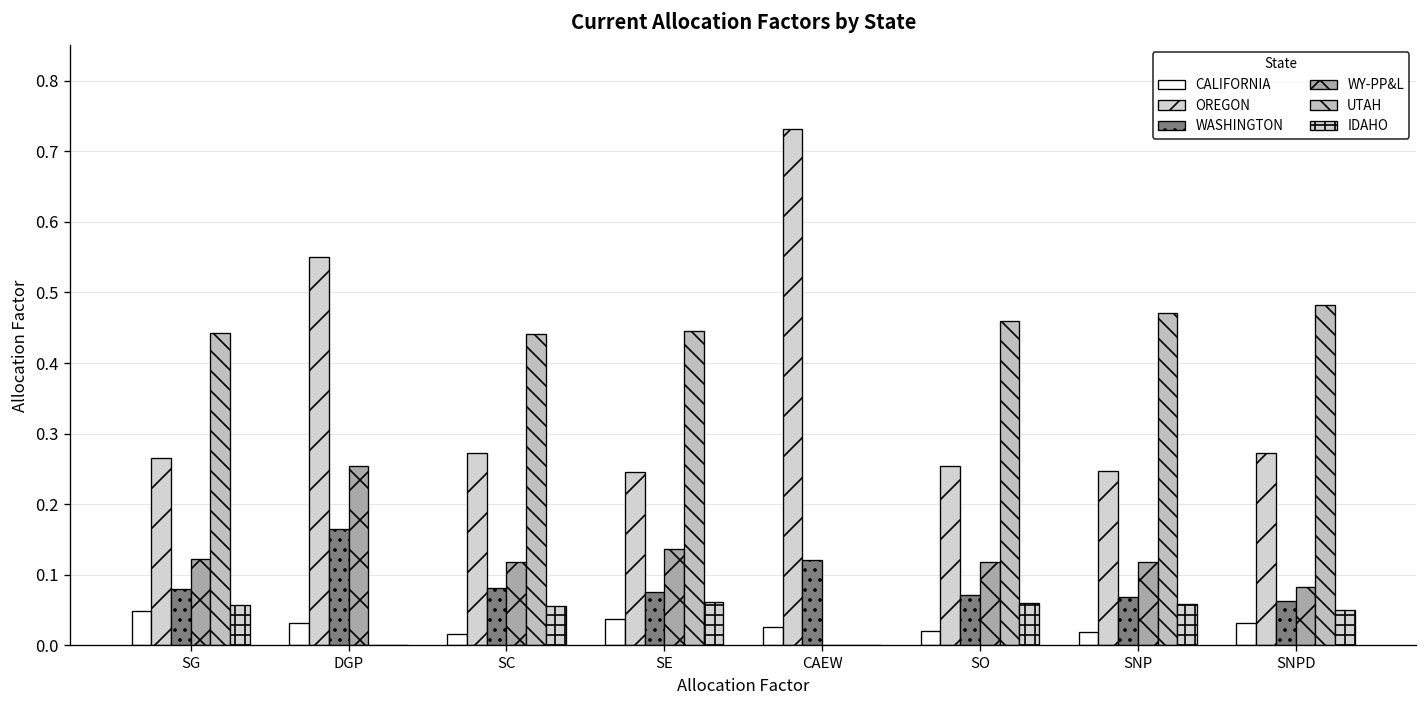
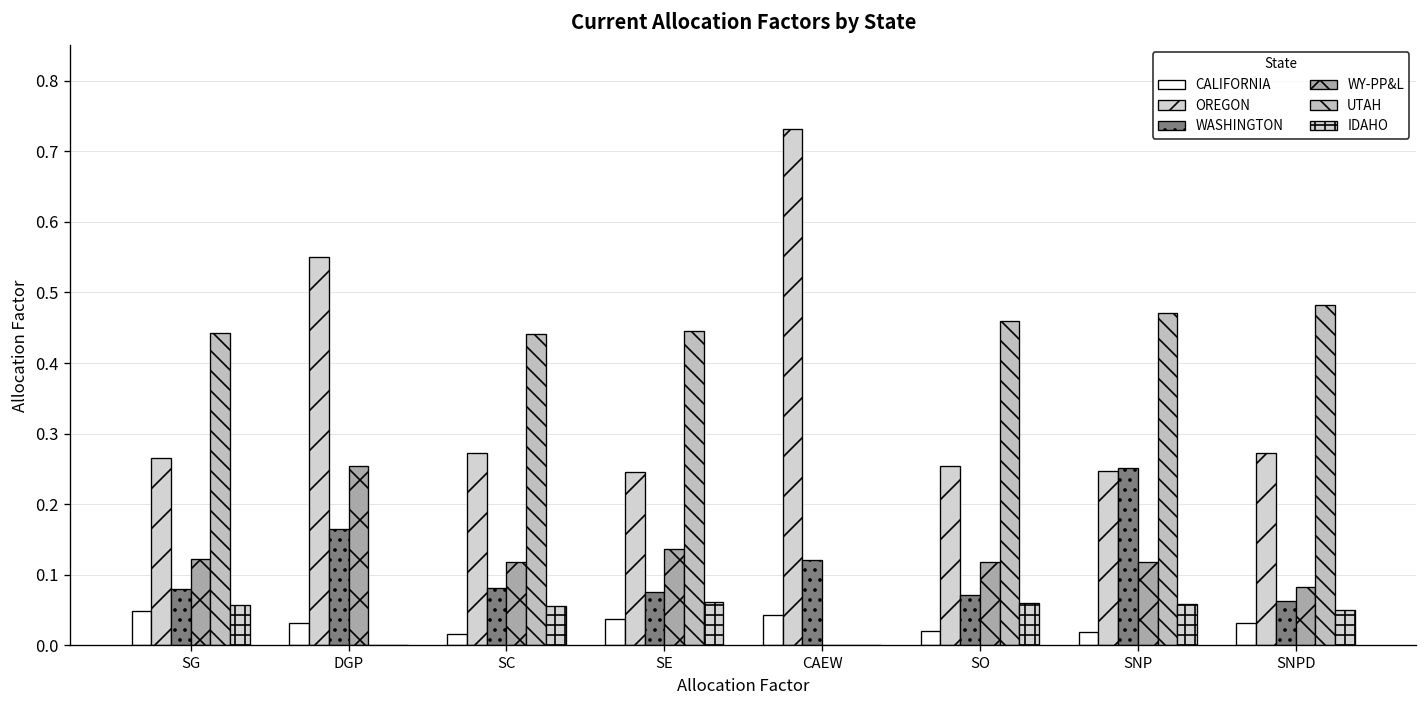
CALIFORNIA, CAEW: 0.03 -> 0.04
WASHINGTON, SNP: 0.07 -> 0.25
